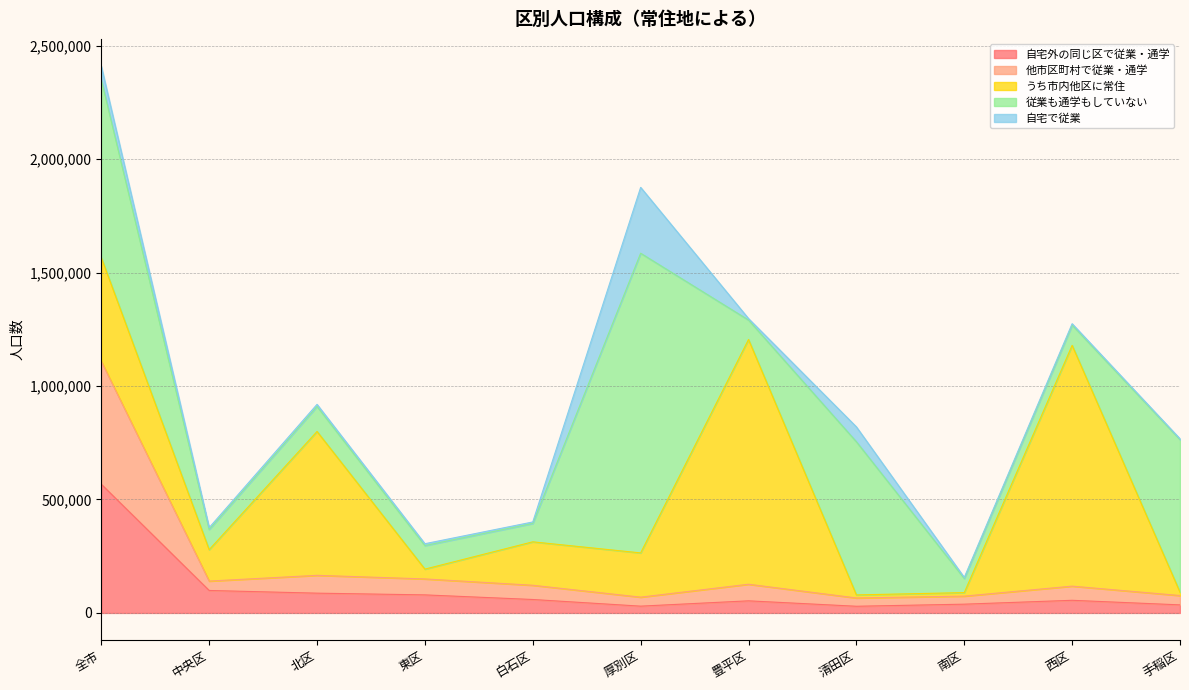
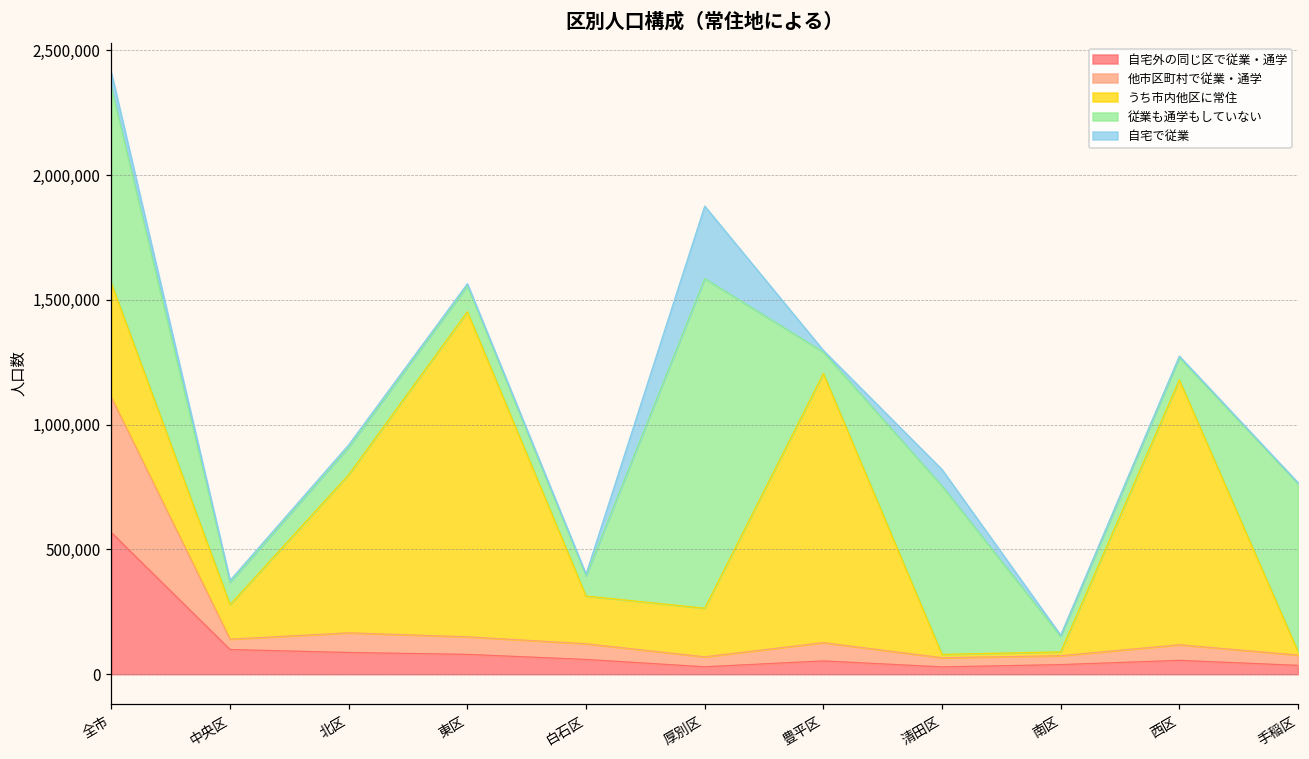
うち市内他区に常住, 東区: 40,000 -> 1,300,000
